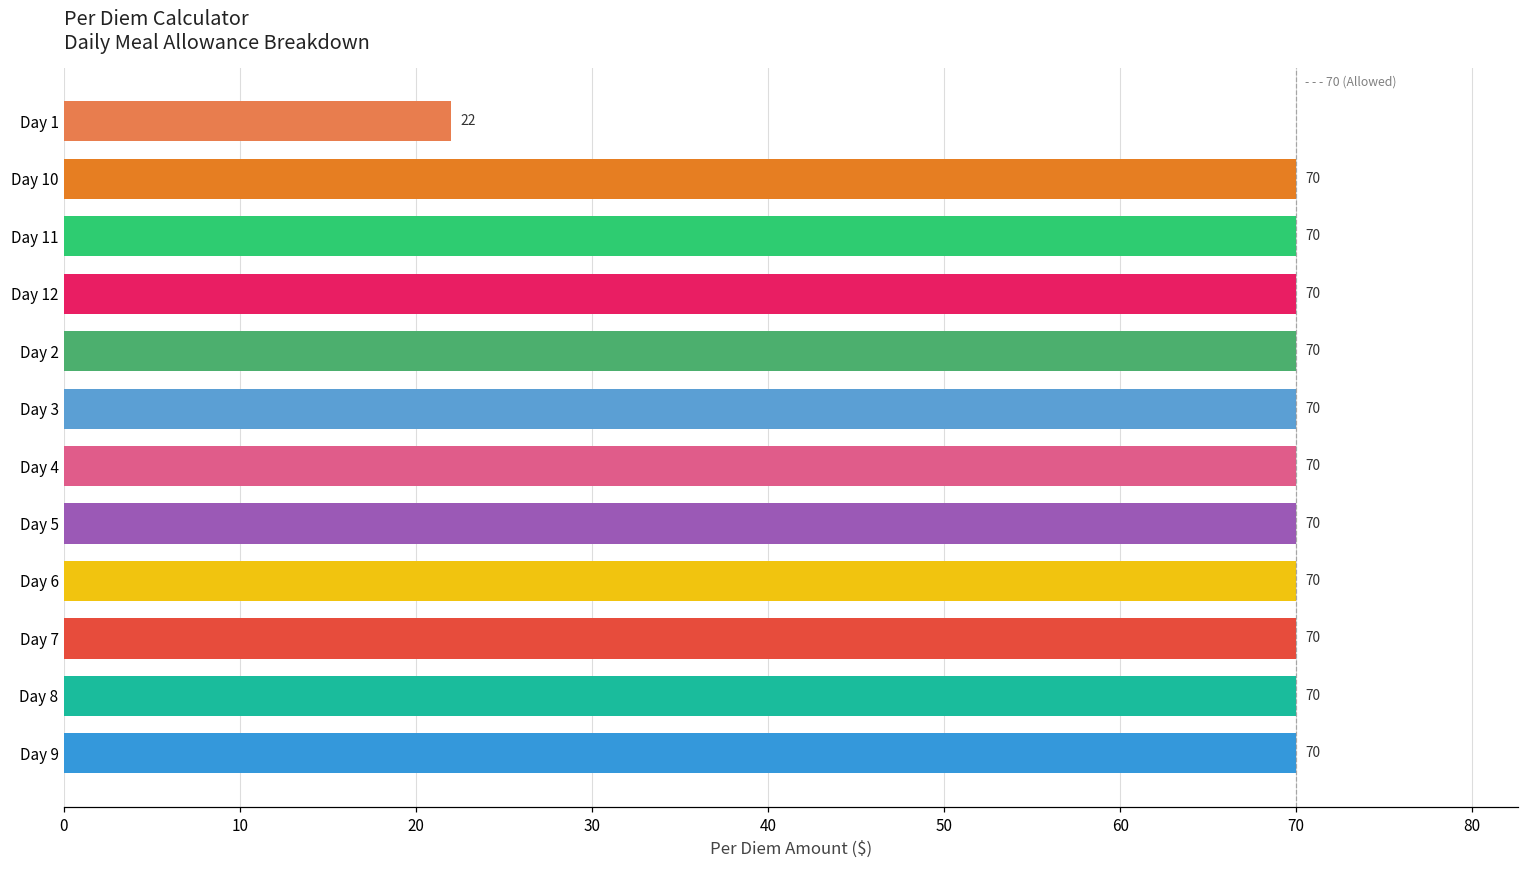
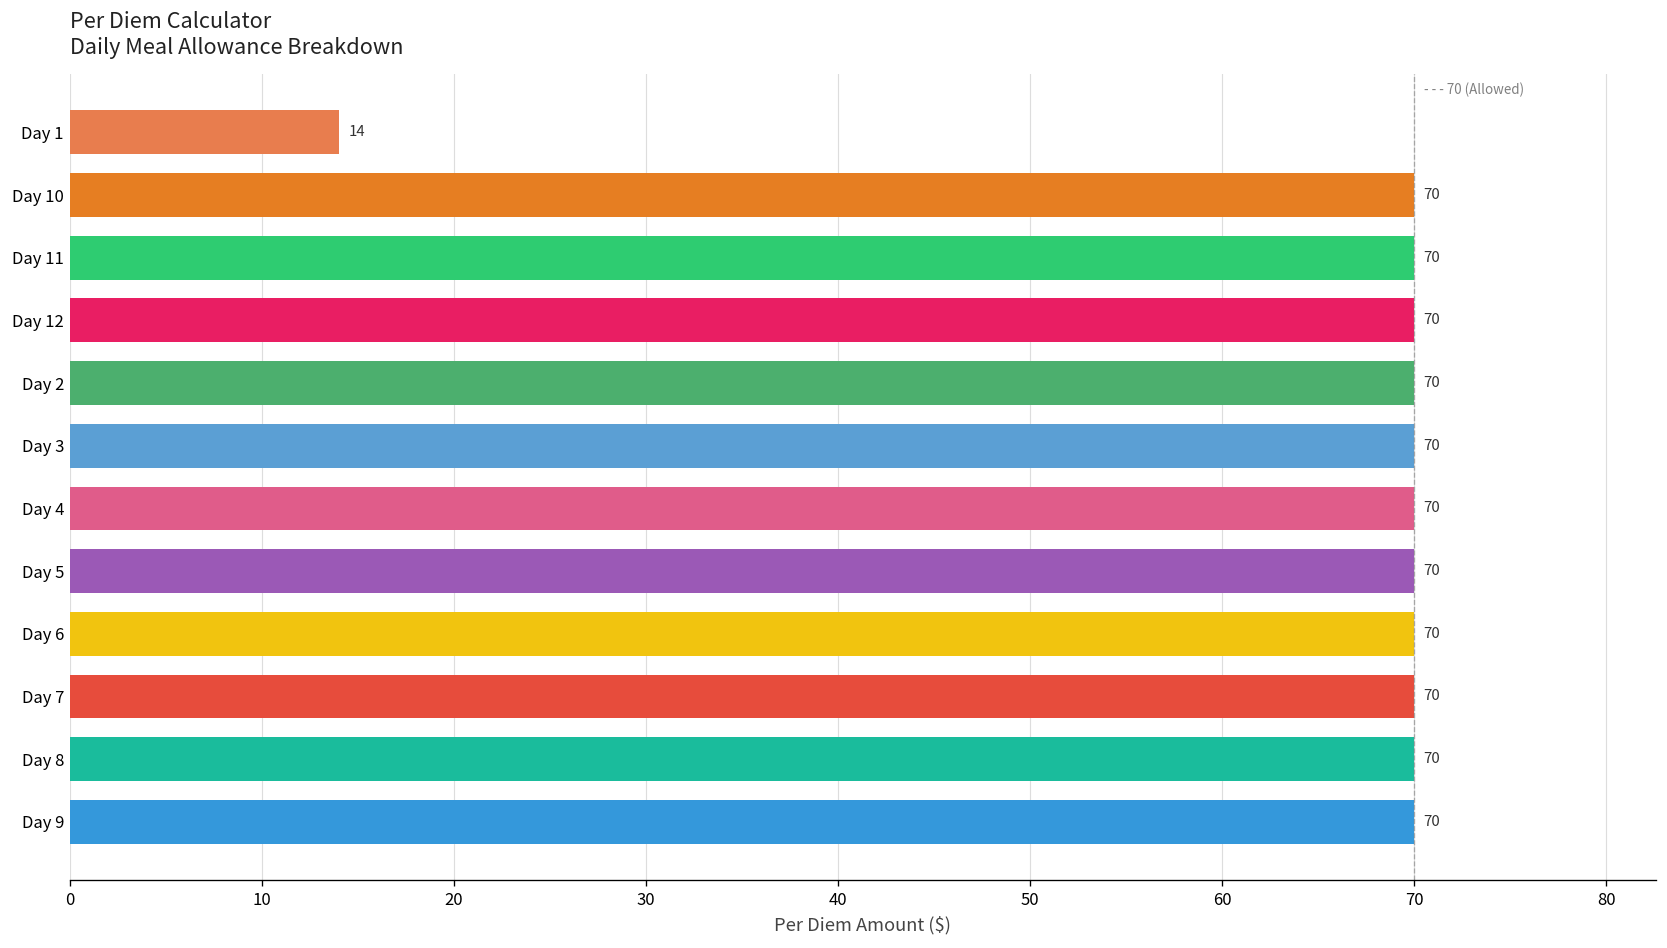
Day 1: 22 -> 14
